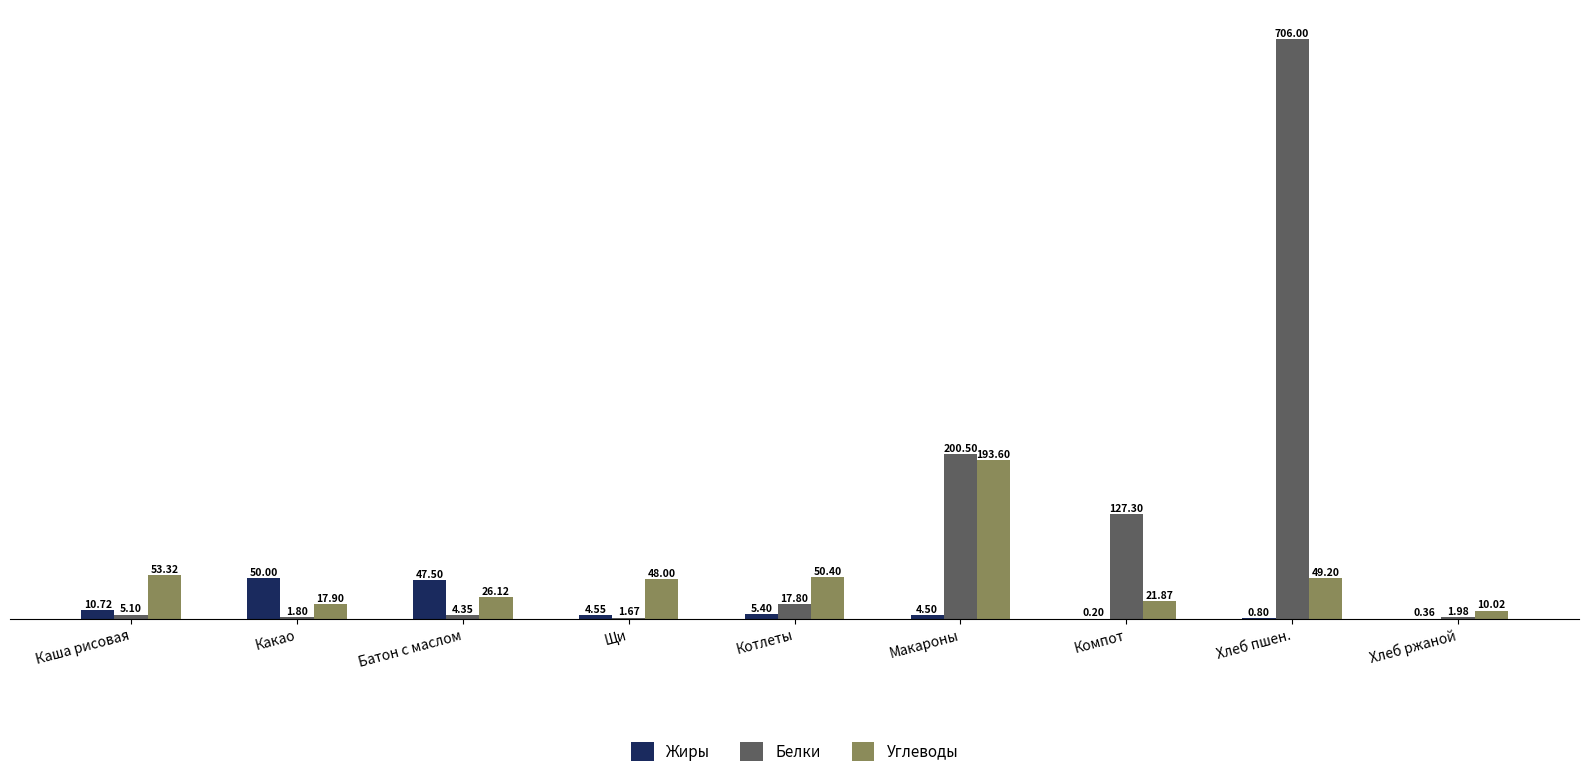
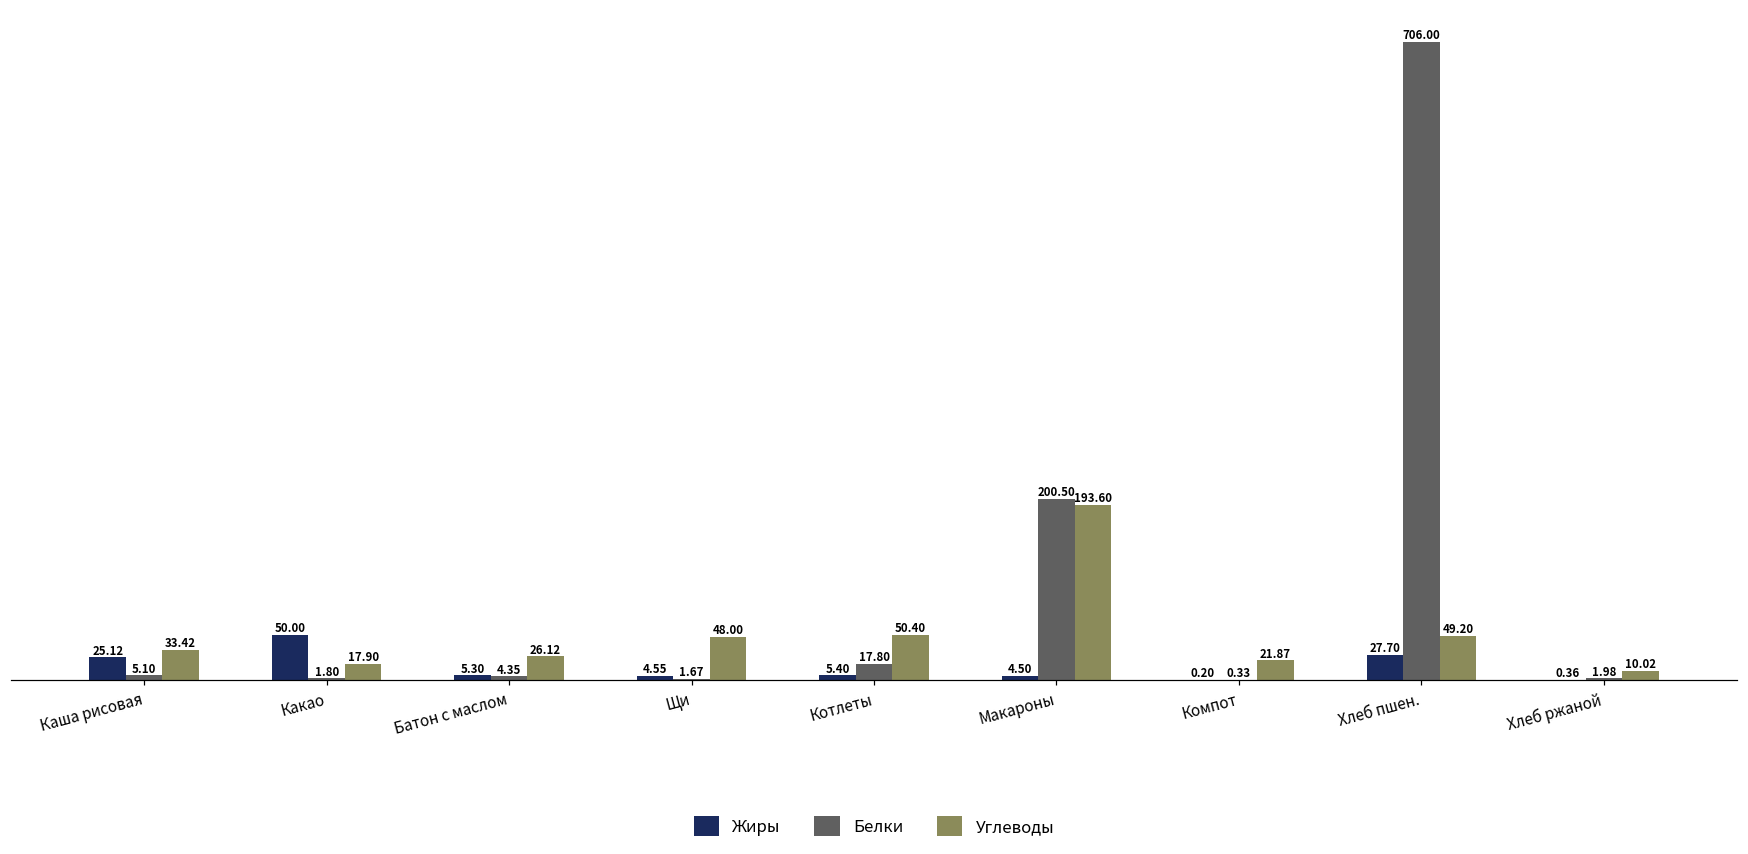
Жиры, Каша рисовая: 10.72 -> 25.12
Углеводы, Каша рисовая: 53.32 -> 33.42
Жиры, Батон с маслом: 47.50 -> 5.30
Белки, Компот: 127.30 -> 0.33
Жиры, Хлеб пшен.: 0.80 -> 27.70
